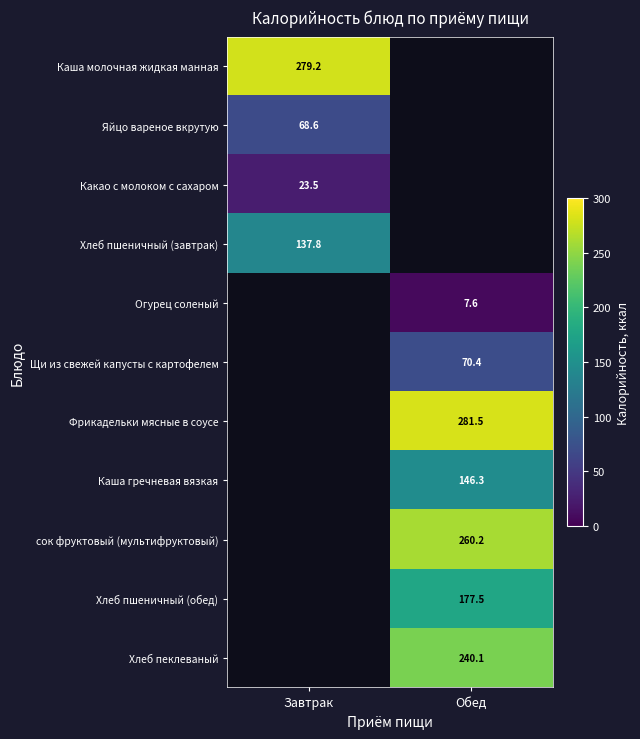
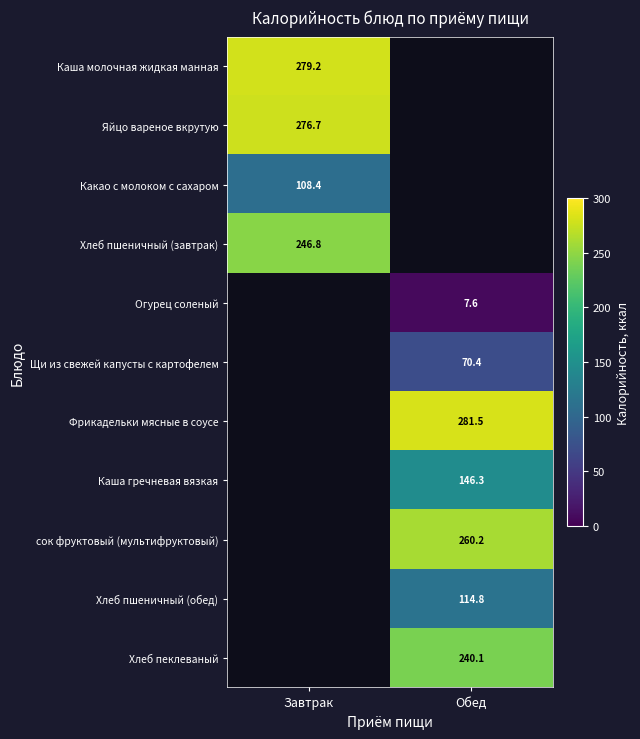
Яйцо вареное вкрутую, Завтрак: 68.6 -> 276.7
Какао с молоком с сахаром, Завтрак: 23.5 -> 108.4
Хлеб пшеничный (завтрак), Завтрак: 137.8 -> 246.8
Хлеб пшеничный (обед), Обед: 177.5 -> 114.8
